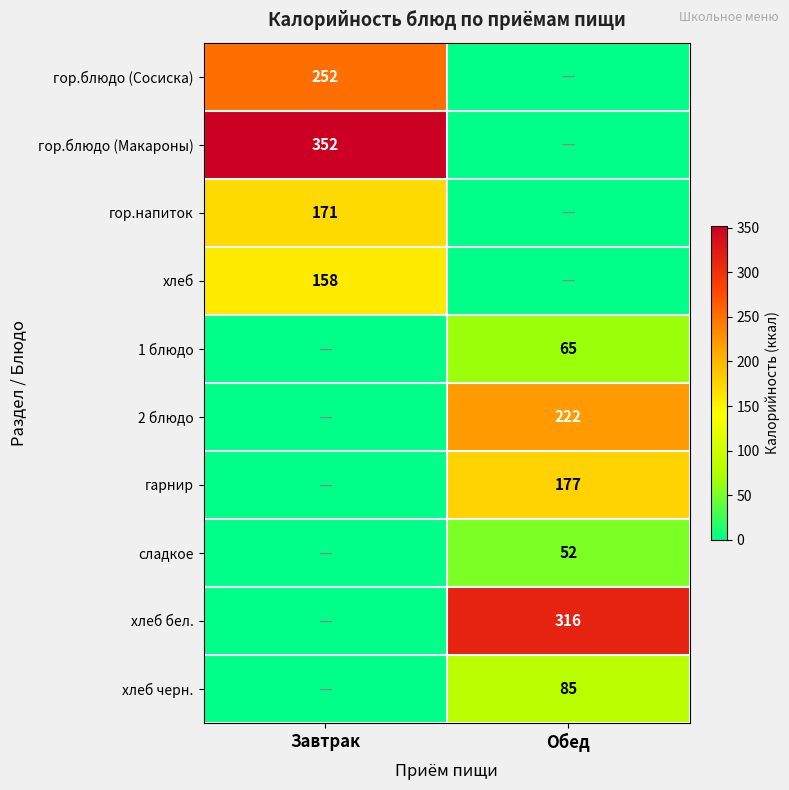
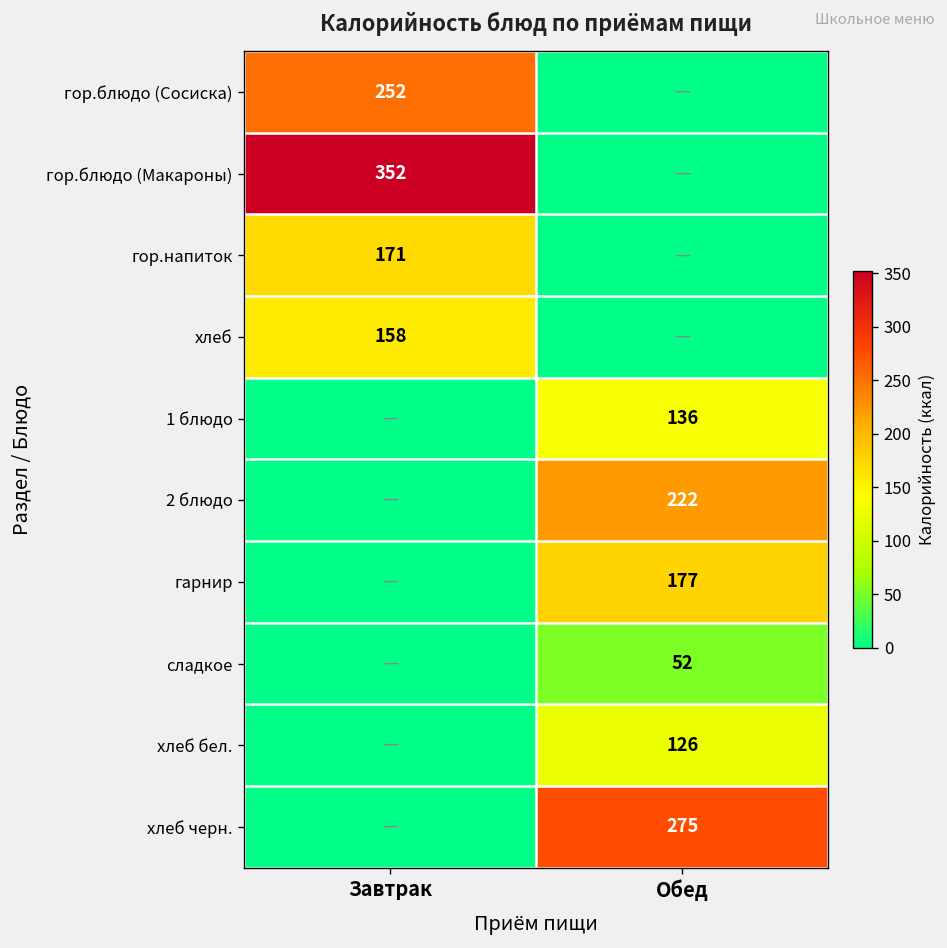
1 блюдо, Обед: 65 -> 136
хлеб бел., Обед: 316 -> 126
хлеб черн., Обед: 85 -> 275
